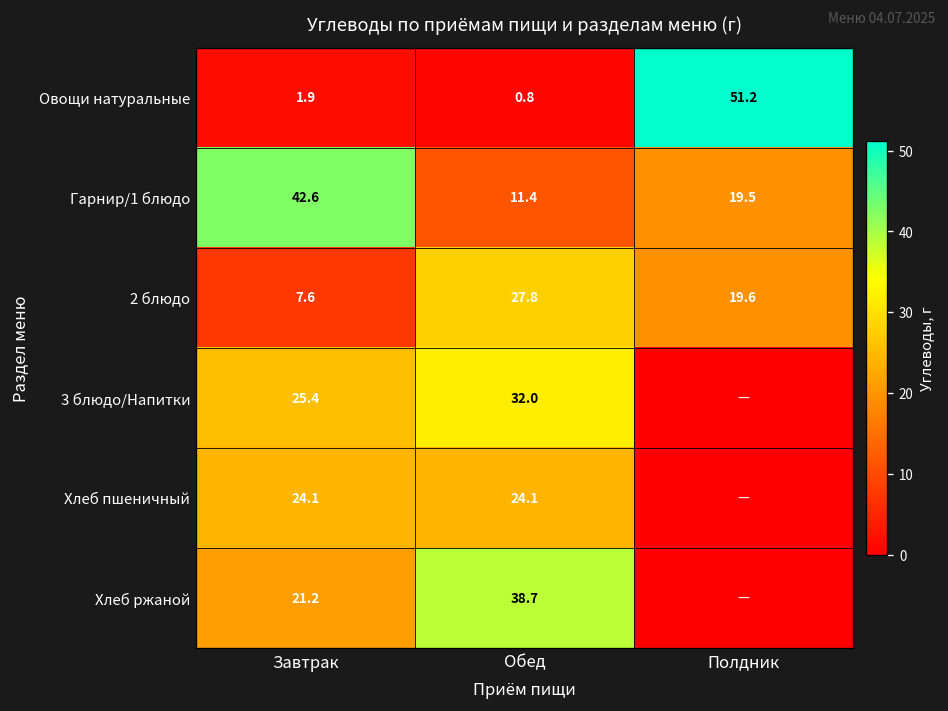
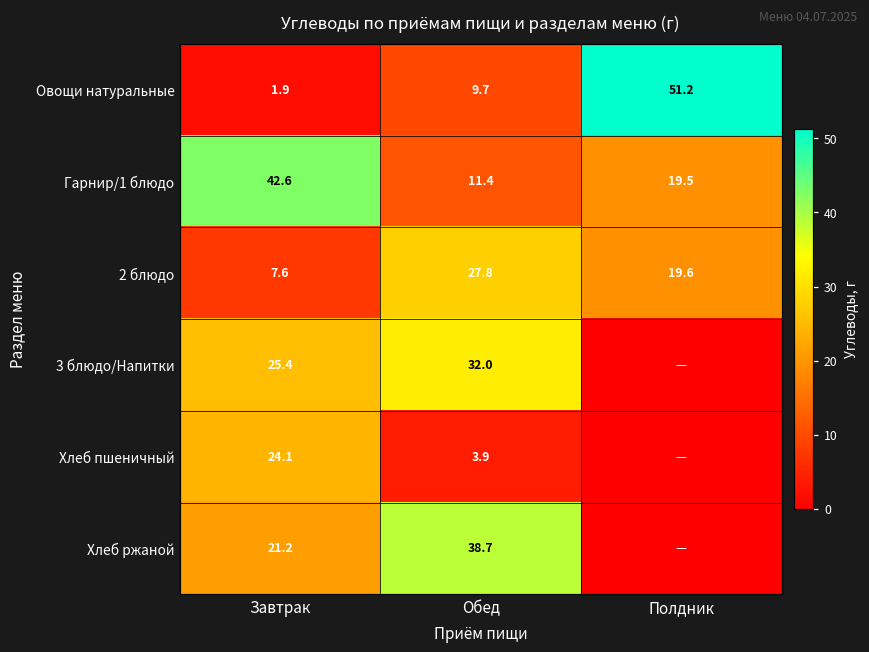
Овощи натуральные, Обед: 0.8 -> 9.7
Хлеб пшеничный, Обед: 24.1 -> 3.9
